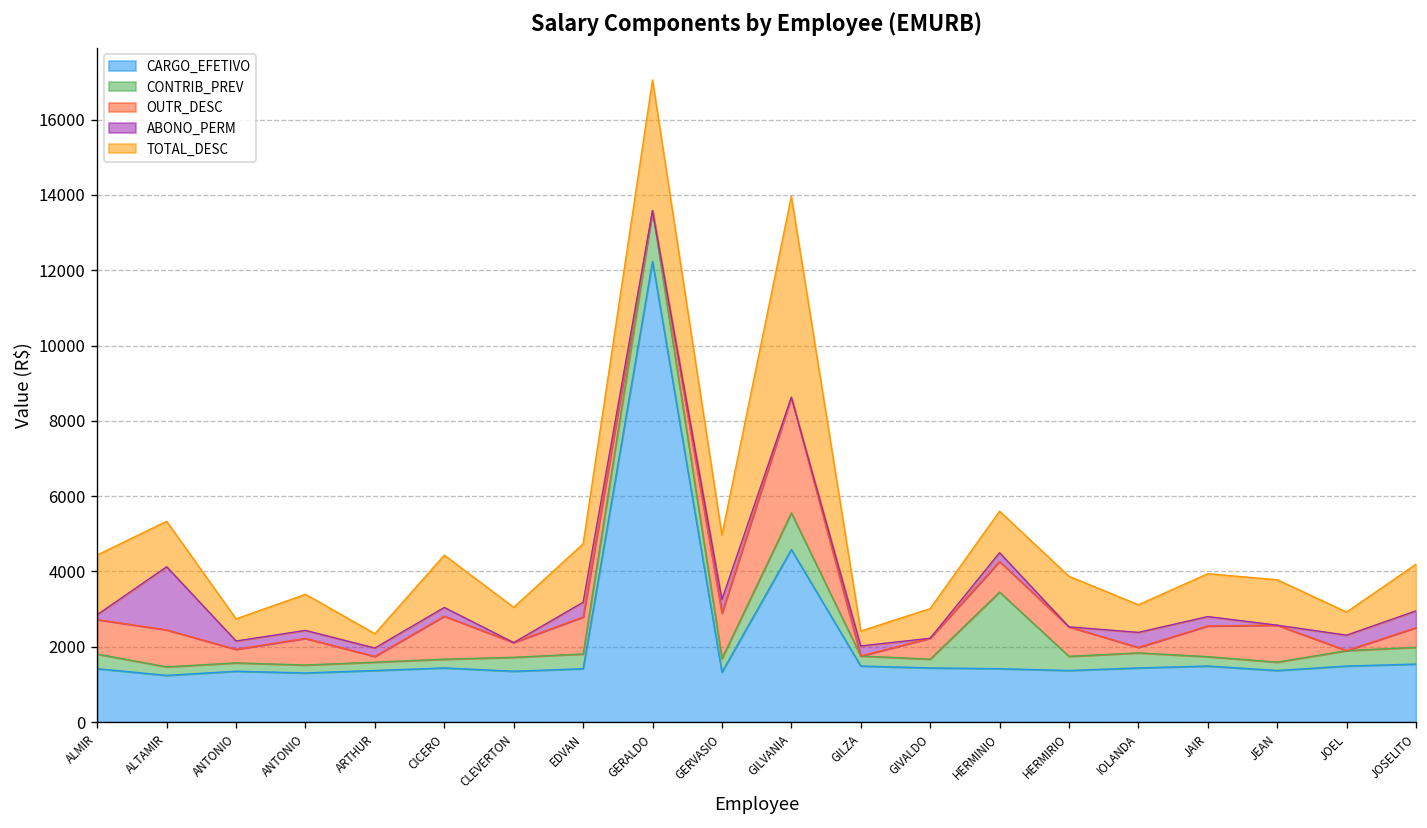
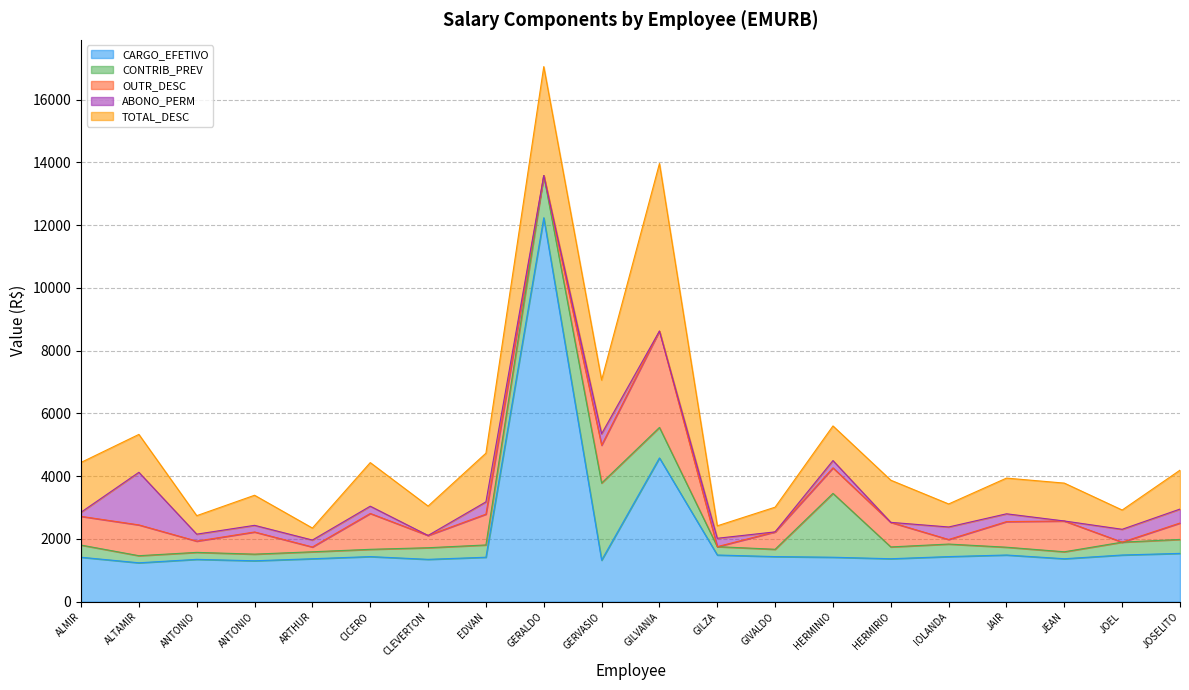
CONTRIB_PREV, GERVASIO: 400 -> 2500
